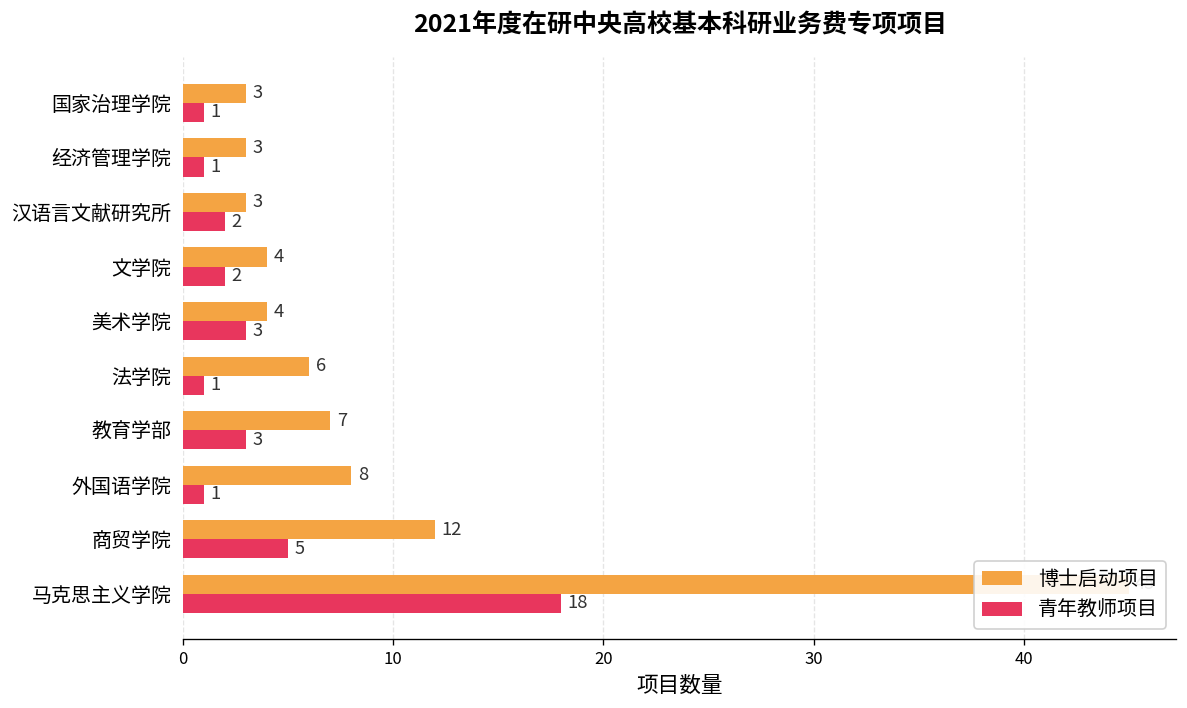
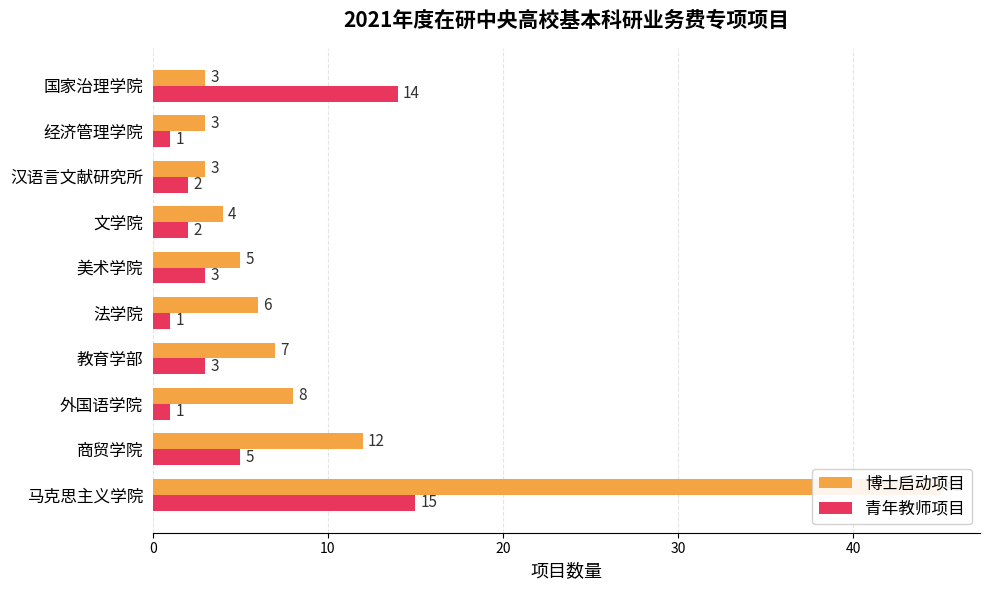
青年教师项目, 国家治理学院: 1 -> 14
博士启动项目, 美术学院: 4 -> 5
青年教师项目, 马克思主义学院: 18 -> 15
